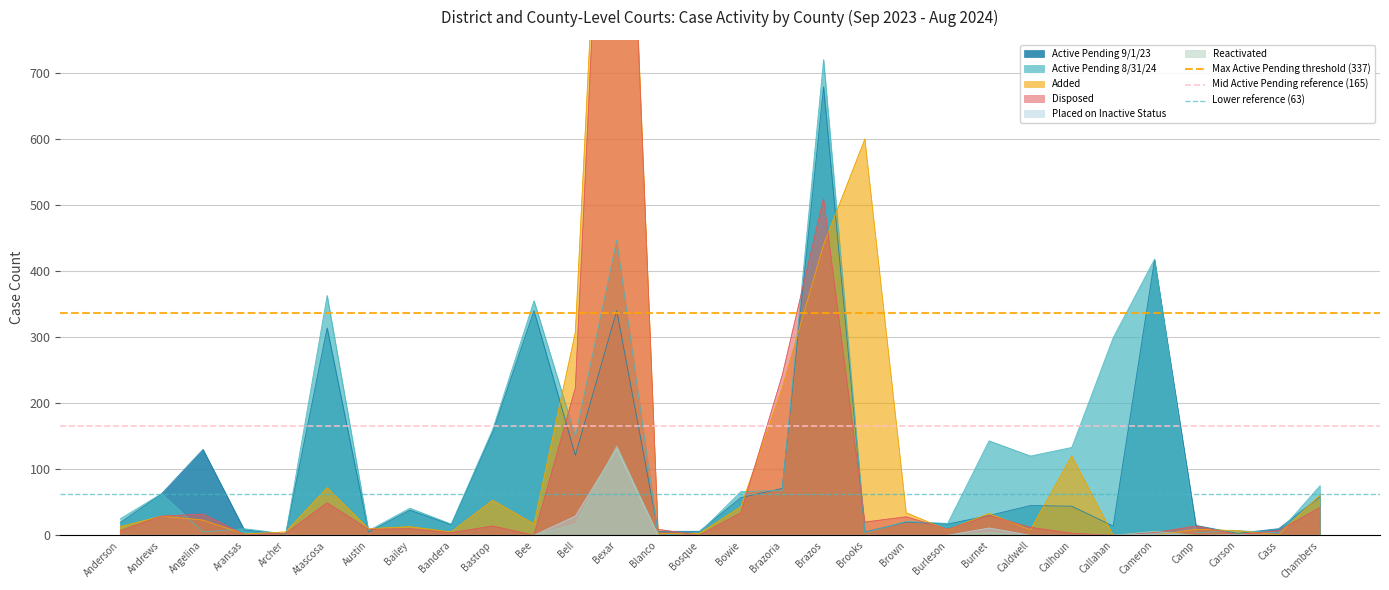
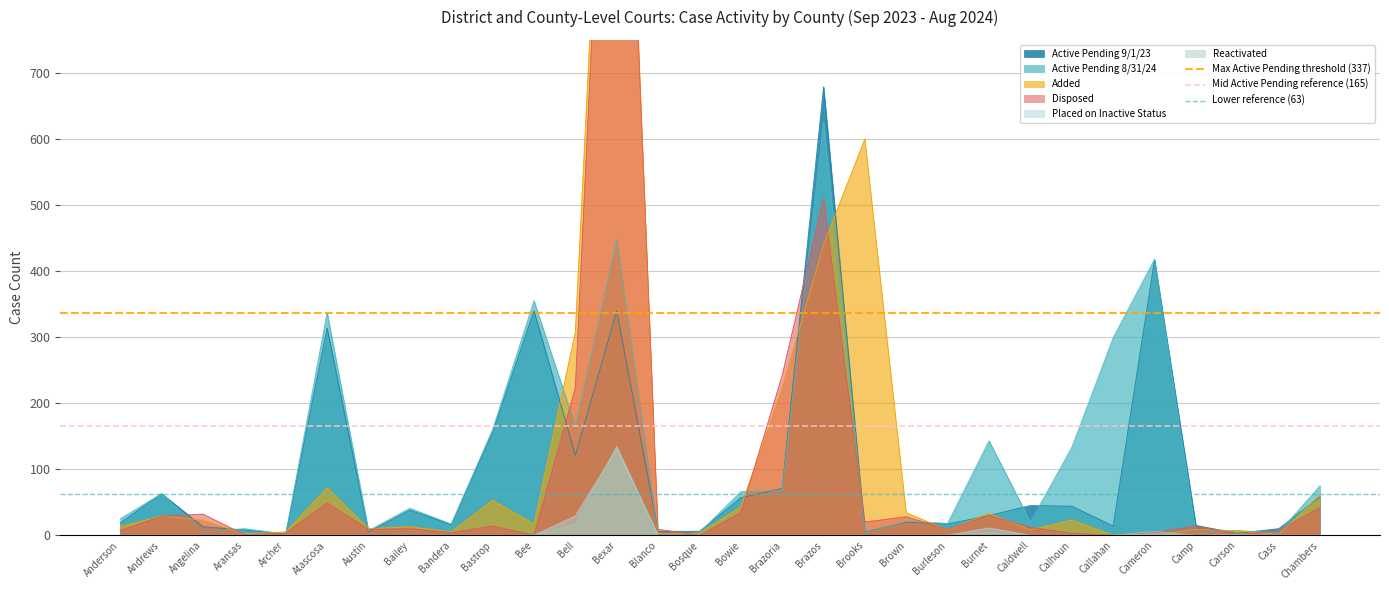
Active Pending 9/1/23, Angelina: 130 -> 10
Active Pending 8/31/24, Atascosa: 360 -> 340
Active Pending 8/31/24, Bell: 150 -> 170
Active Pending 8/31/24, Brazos: 720 -> 630
Active Pending 8/31/24, Caldwell: 120 -> 20
Added, Calhoun: 120 -> 20
